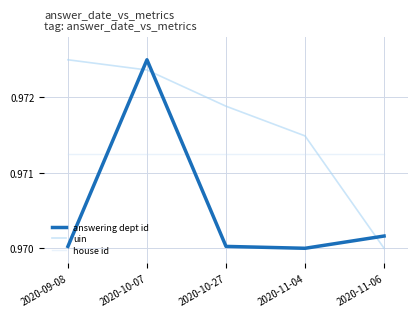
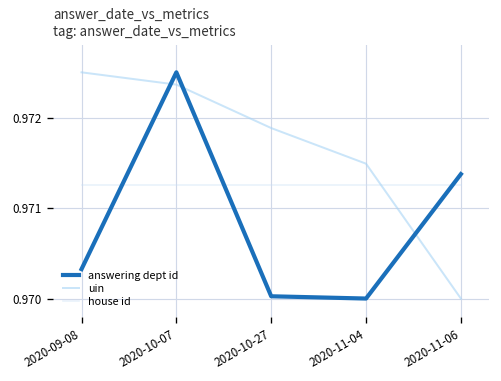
answering dept id, 2020-09-08: 0.9700 -> 0.9703
answering dept id, 2020-11-06: 0.9702 -> 0.9714
